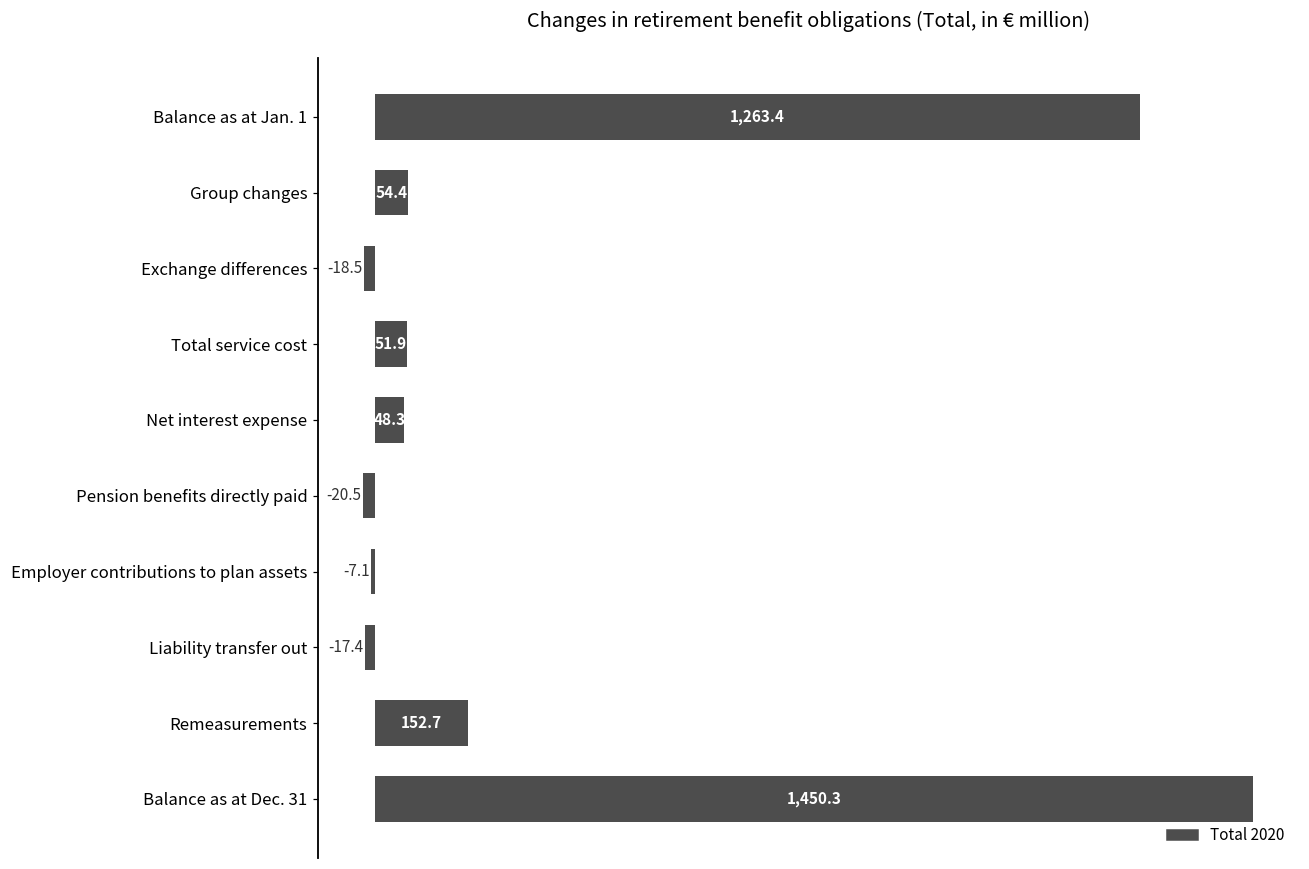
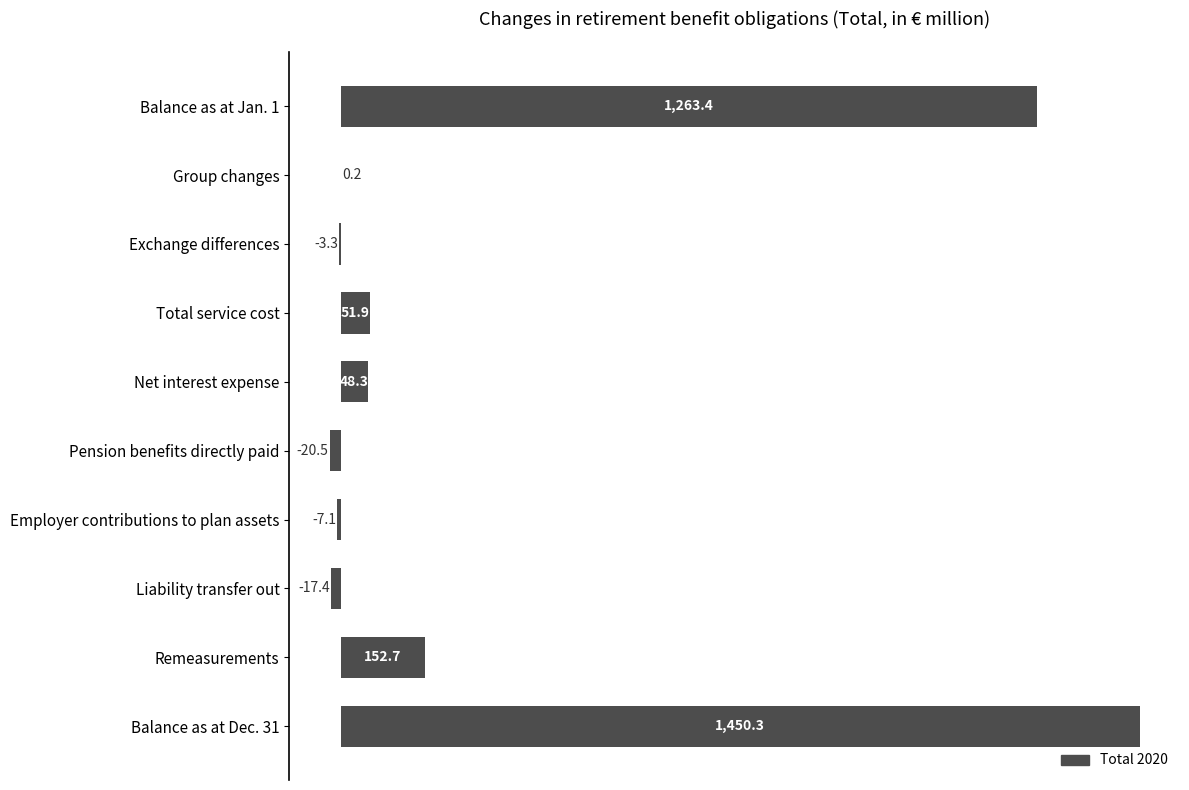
Group changes: 54.4 -> 0.2
Exchange differences: -18.5 -> -3.3
